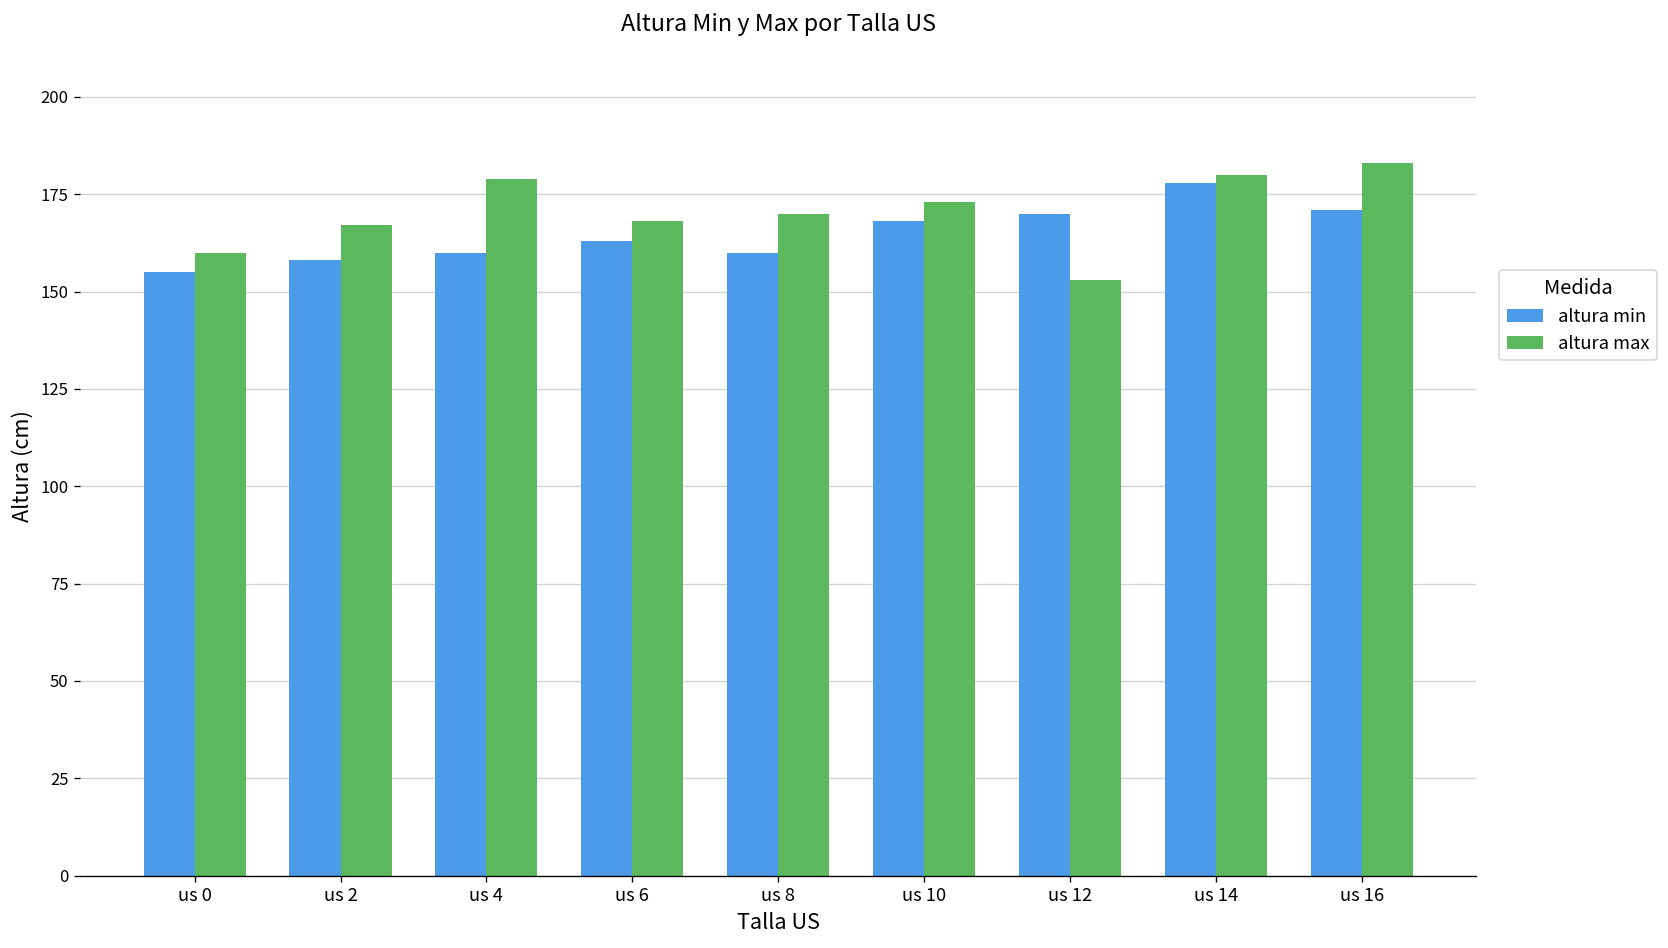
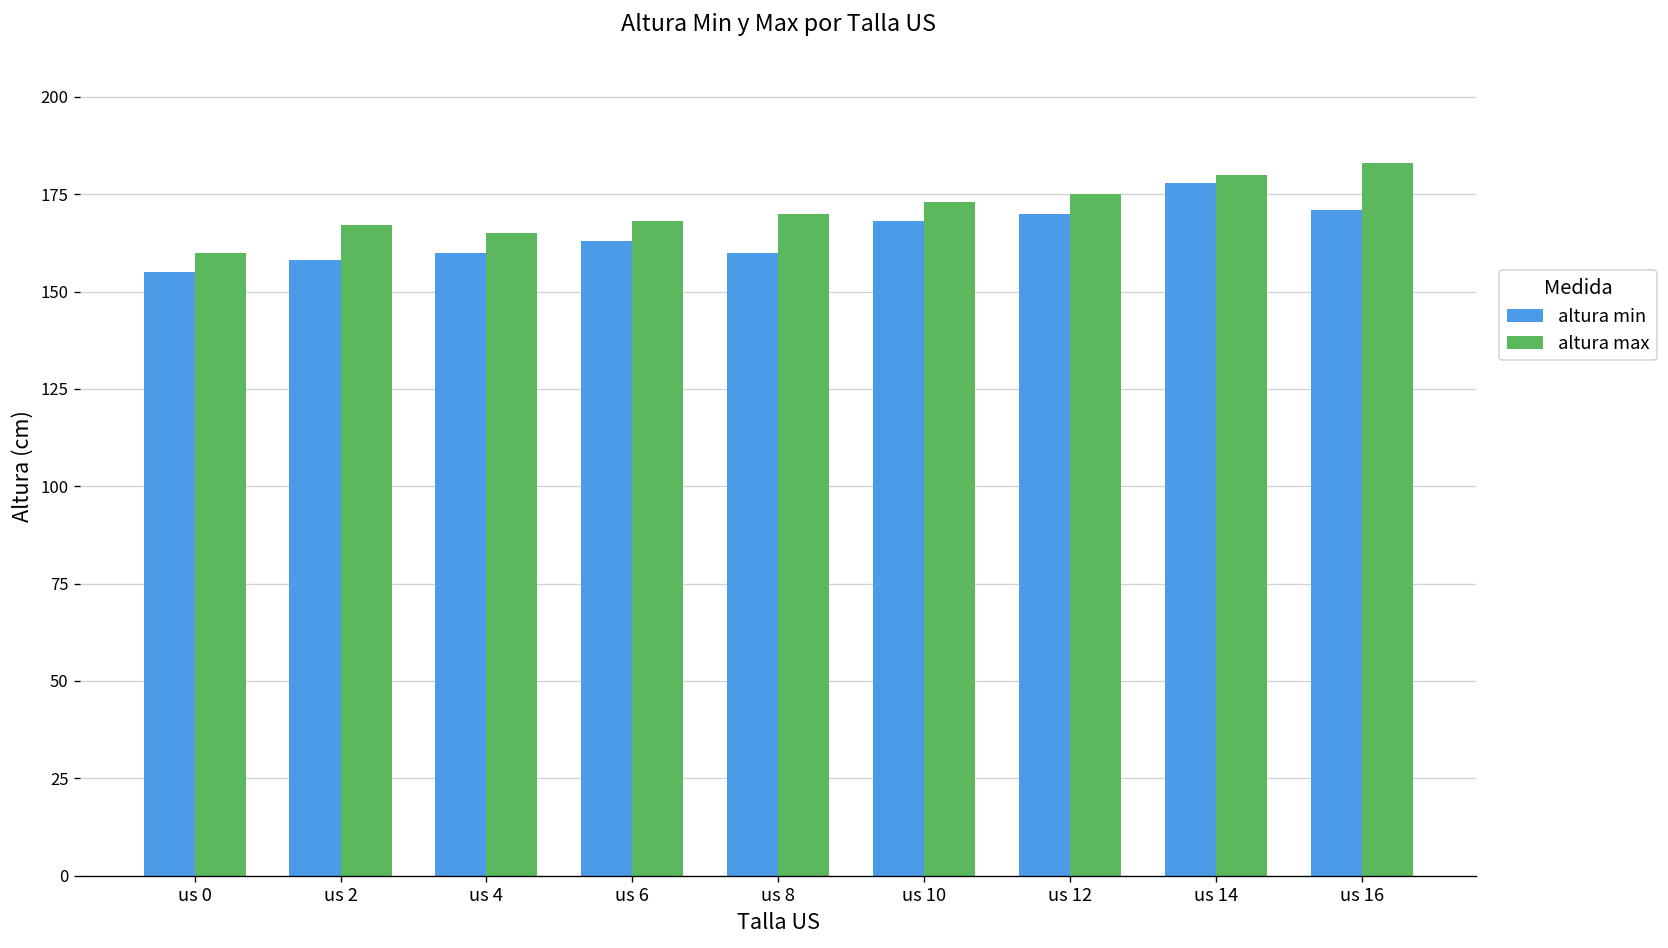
altura max, us 4: 179 -> 165
altura max, us 12: 153 -> 175
